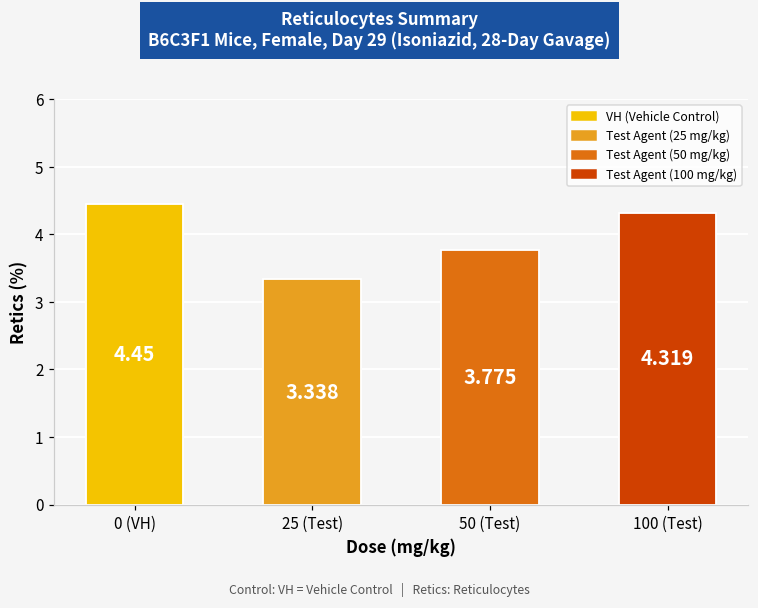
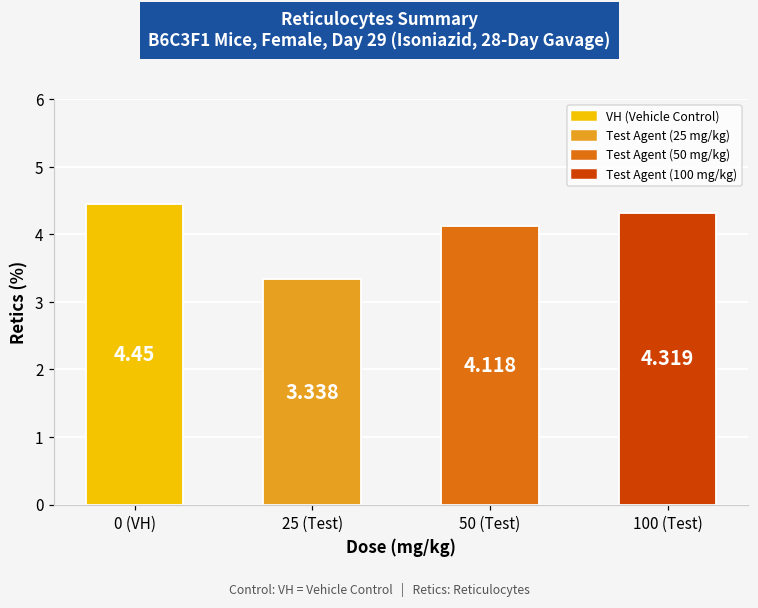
50 (Test): 3.775 -> 4.118
